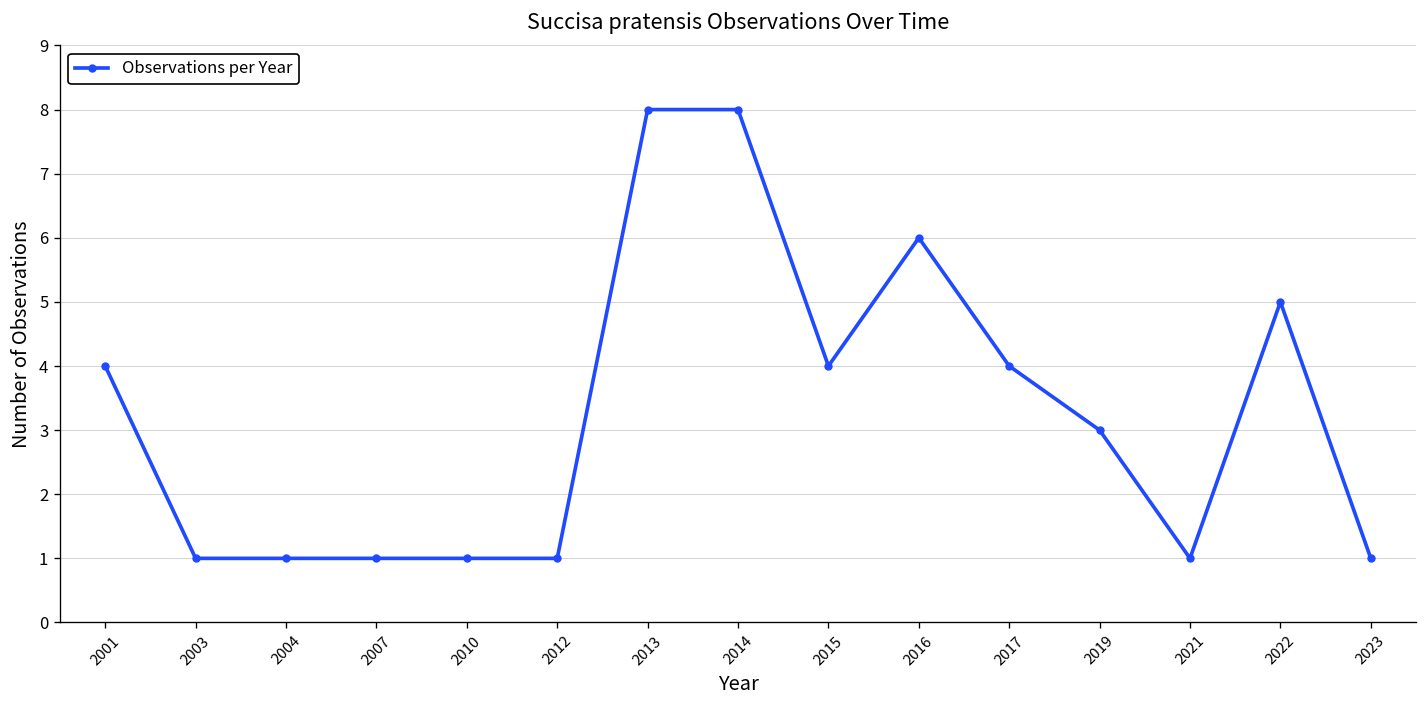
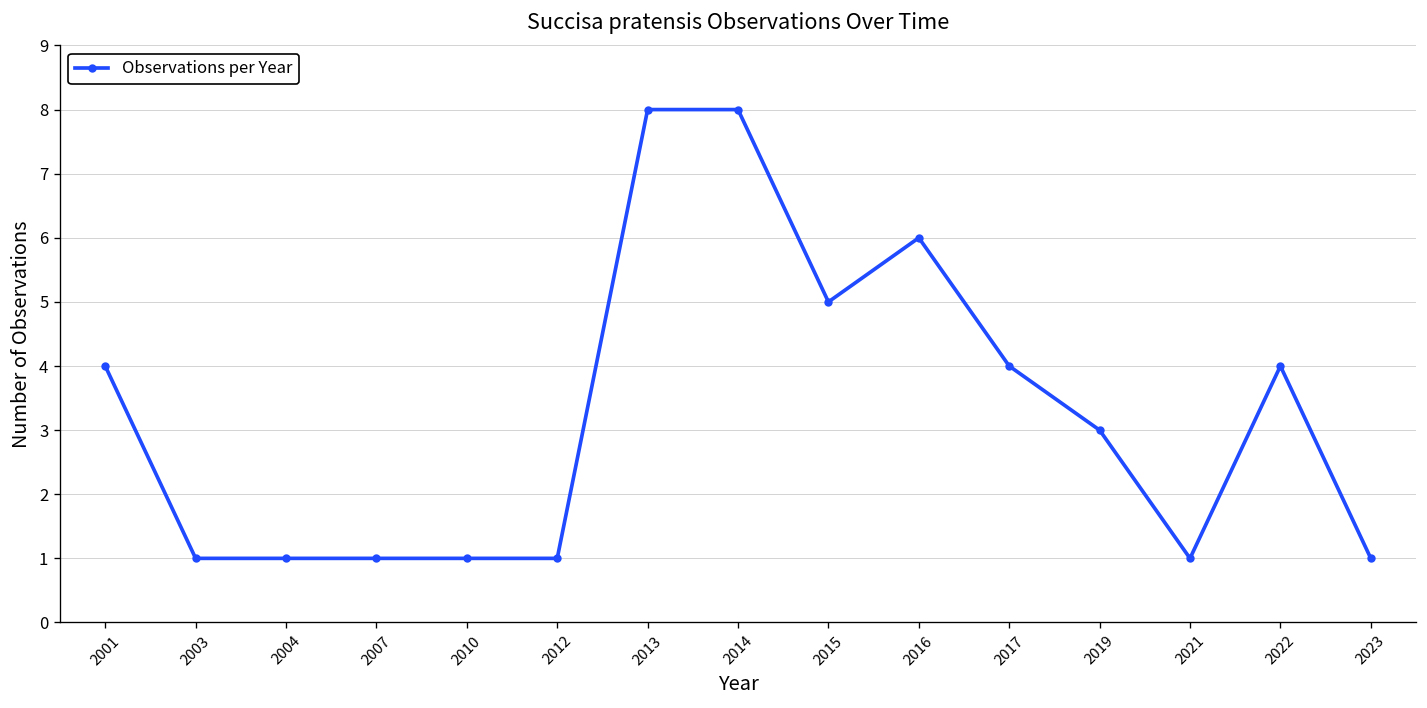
2015: 4 -> 5
2022: 5 -> 4
